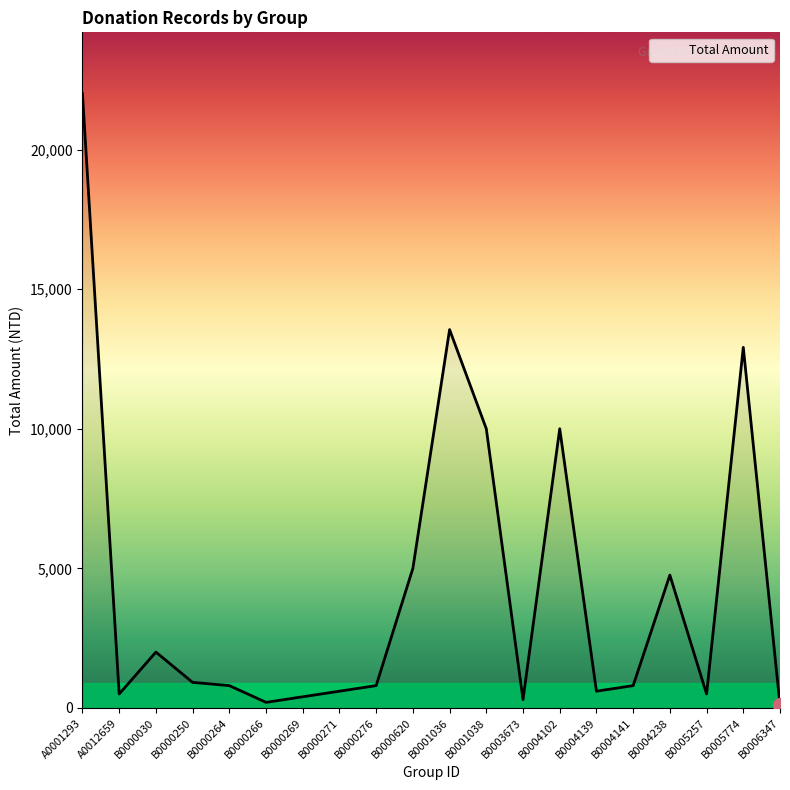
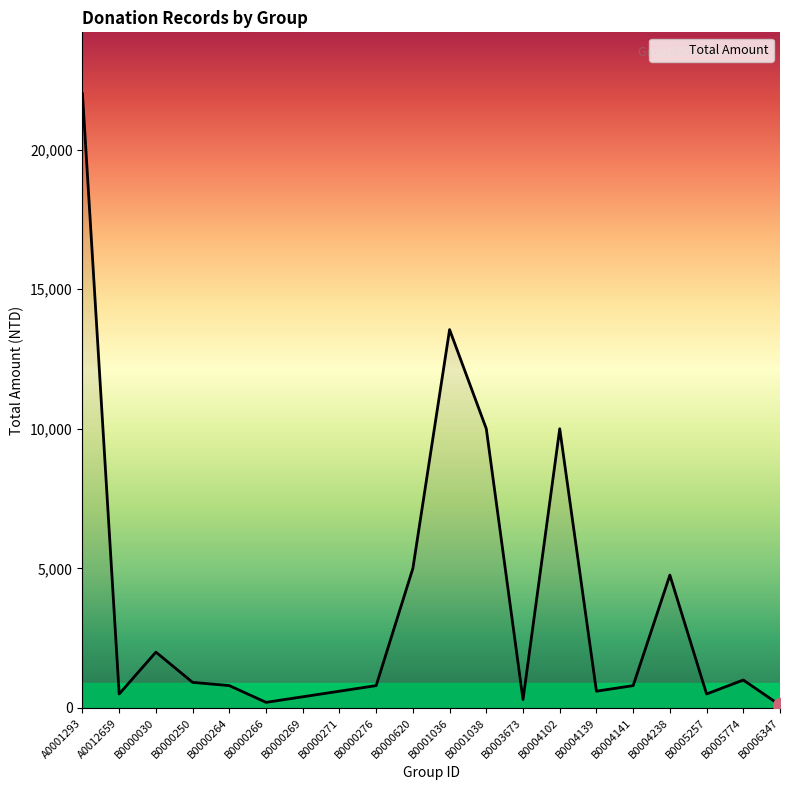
Total Amount, B0005774: 12,900 -> 1,000
